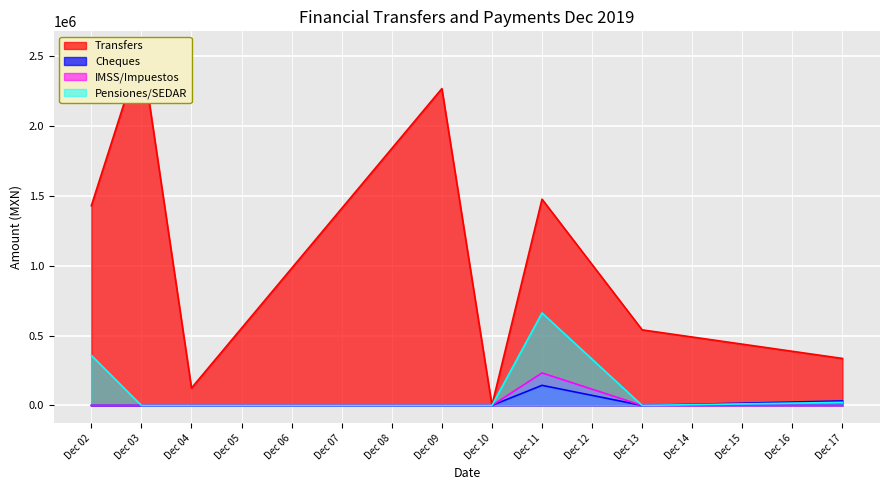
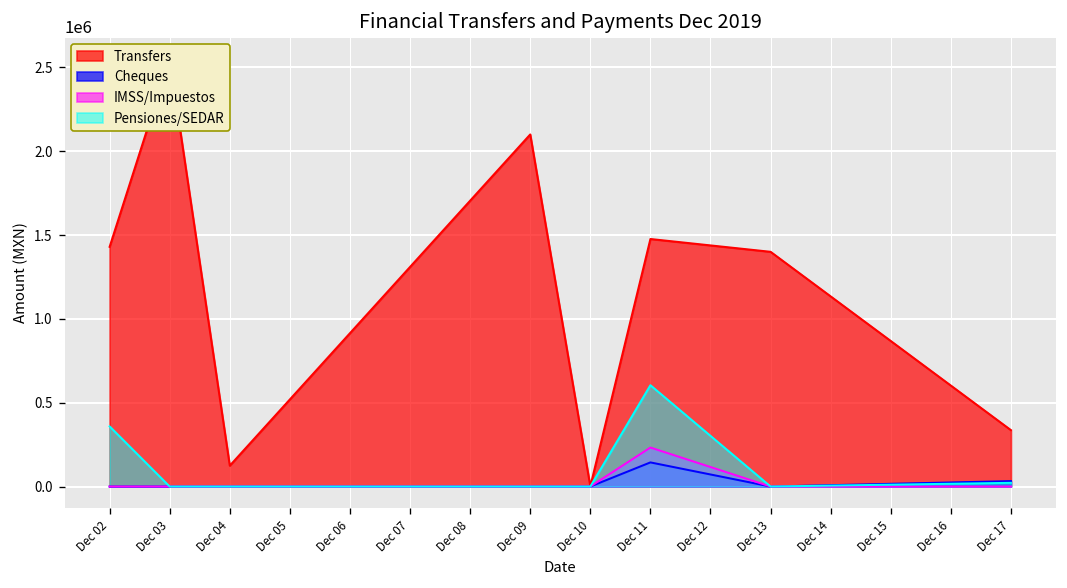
Transfers, Dec 09: 2270000 -> 2100000
Pensiones/SEDAR, Dec 11: 660000 -> 600000
Transfers, Dec 13: 540000 -> 1400000
